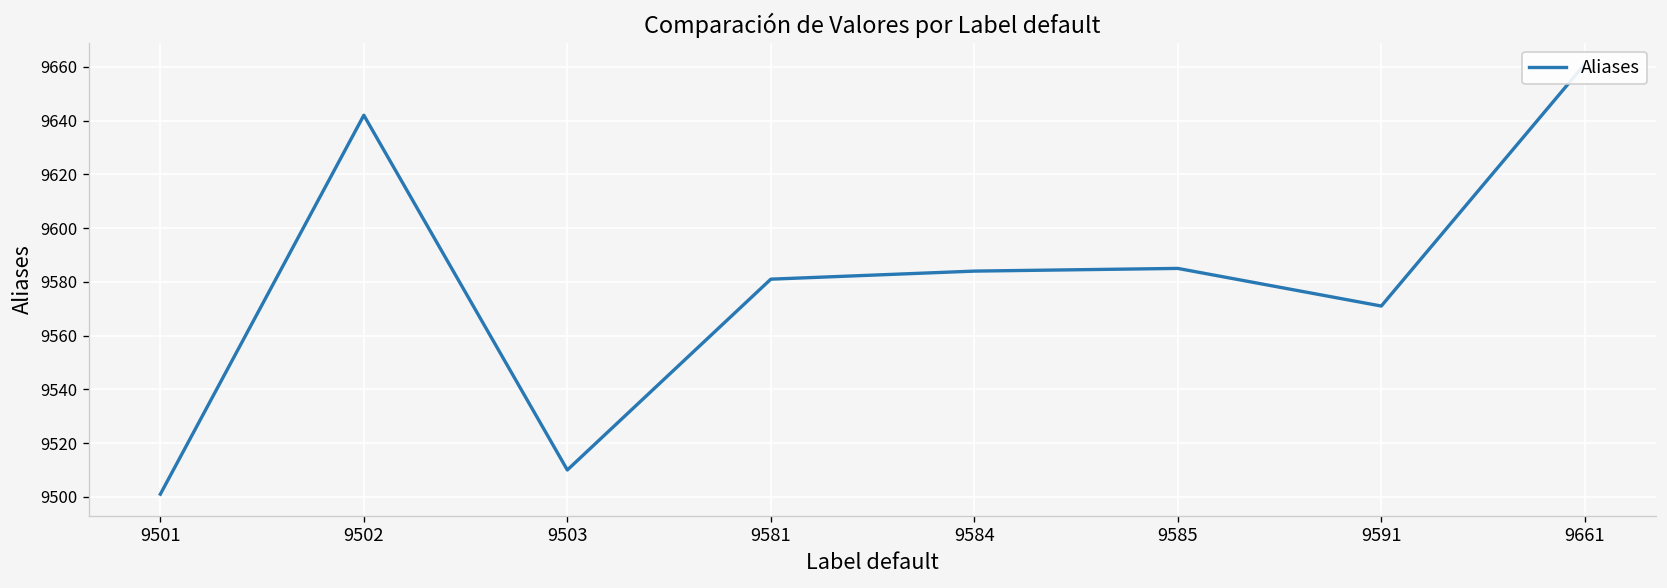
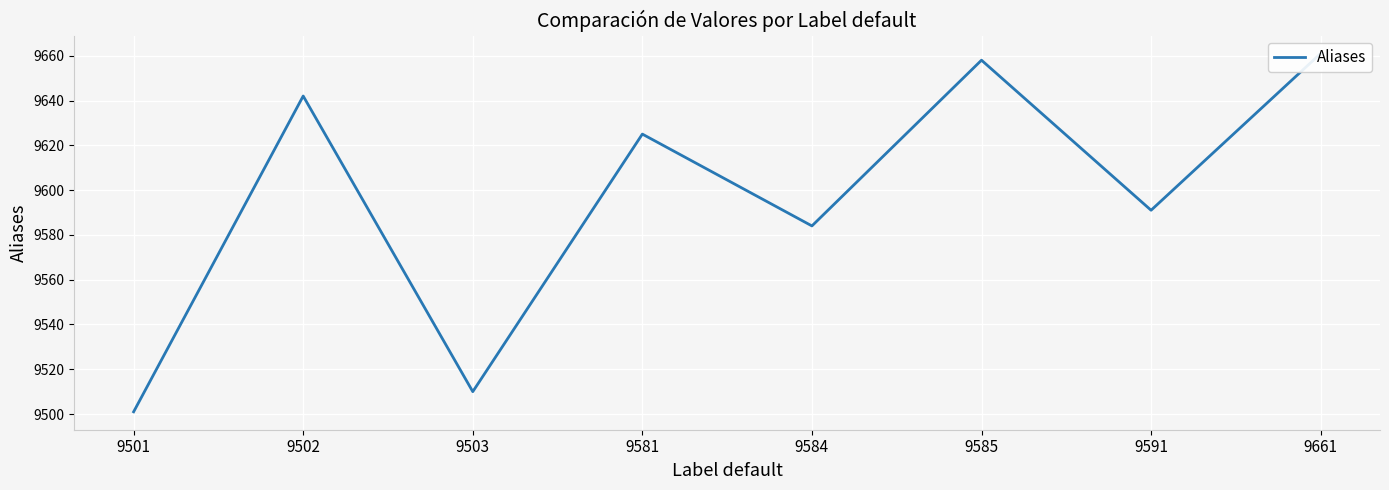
9581: 9581 -> 9625
9585: 9585 -> 9658
9591: 9571 -> 9591
